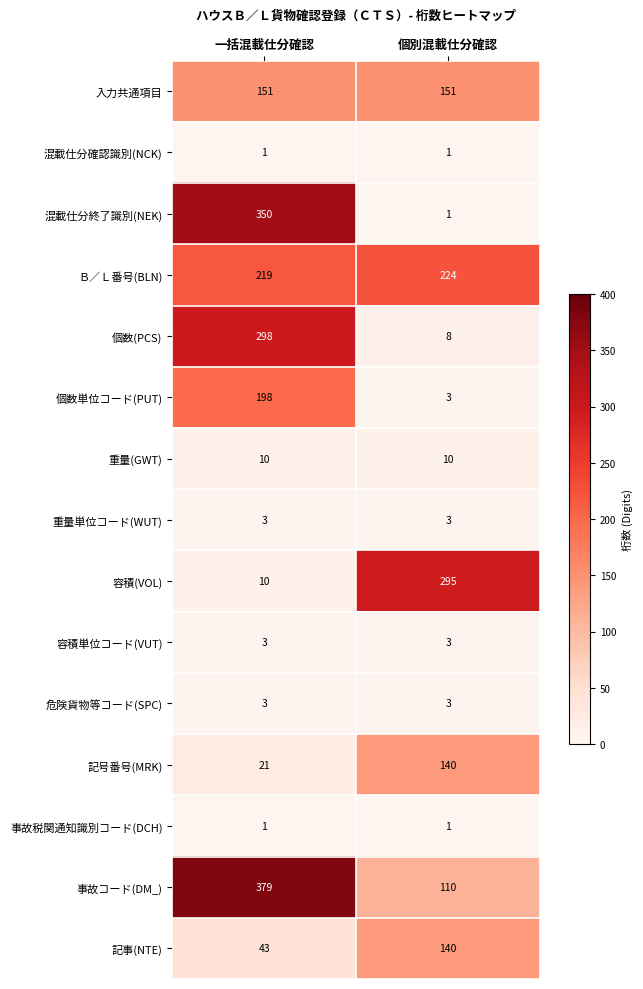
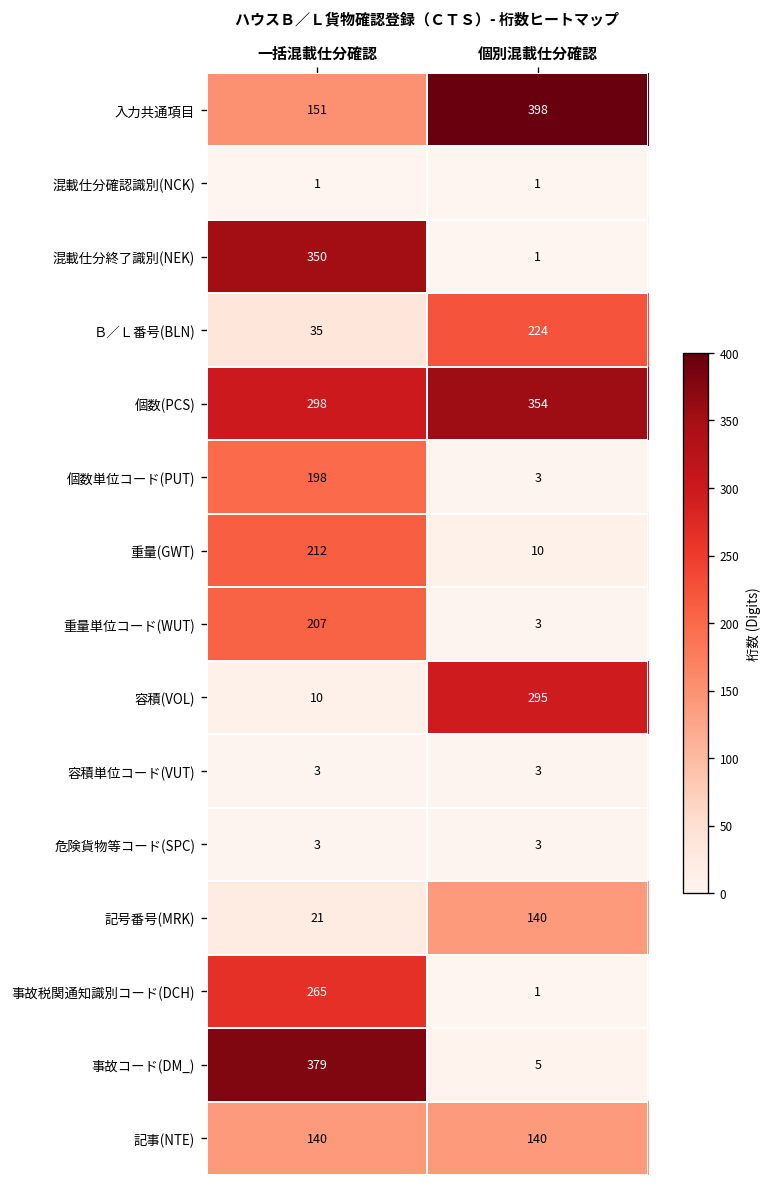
入力共通項目, 個別混載仕分確認: 151 -> 398
Ｂ／Ｌ番号(BLN), 一括混載仕分確認: 219 -> 35
個数(PCS), 個別混載仕分確認: 8 -> 354
重量(GWT), 一括混載仕分確認: 10 -> 212
重量単位コード(WUT), 一括混載仕分確認: 3 -> 207
事故税関通知識別コード(DCH), 一括混載仕分確認: 1 -> 265
事故コード(DM_), 個別混載仕分確認: 110 -> 5
記事(NTE), 一括混載仕分確認: 43 -> 140
